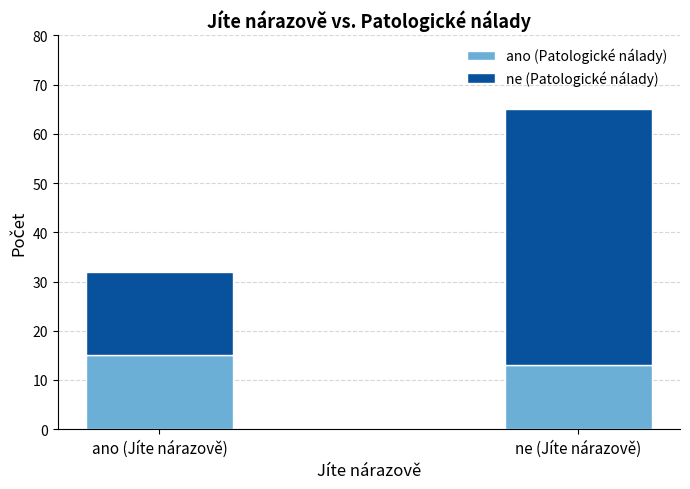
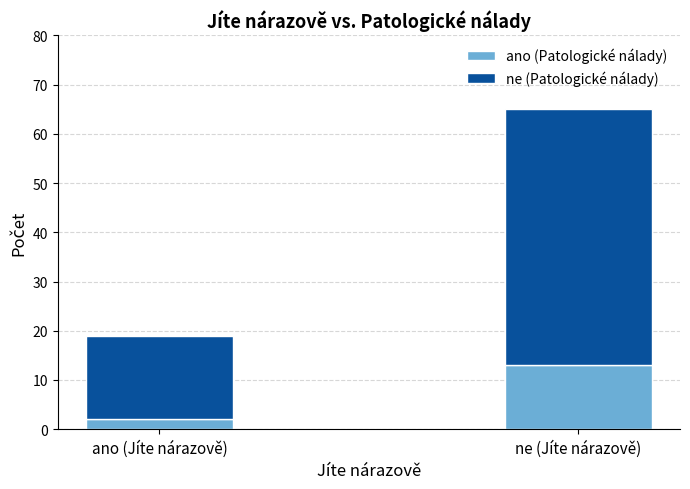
ano (Patologické nálady), ano (Jíte nárazově): 15 -> 2
